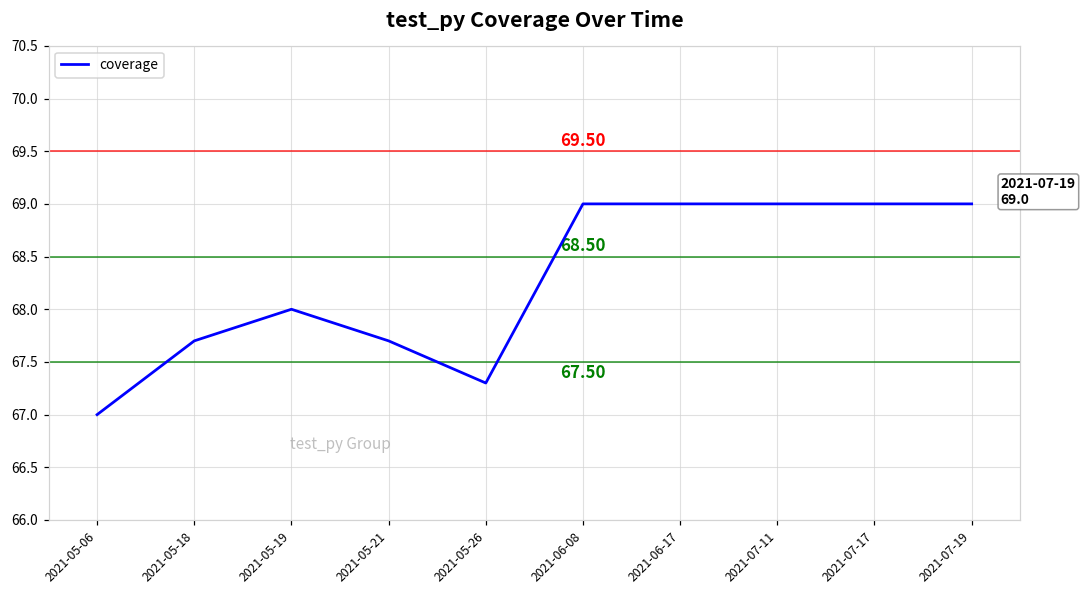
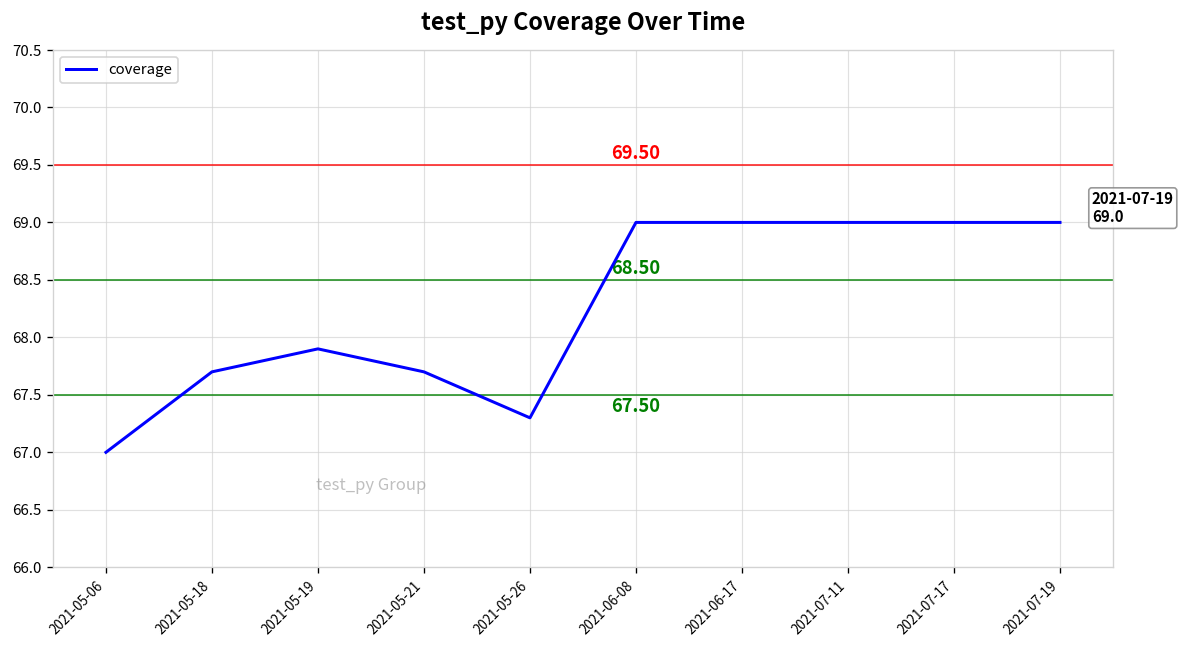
2021-05-19: 68.0 -> 67.9
